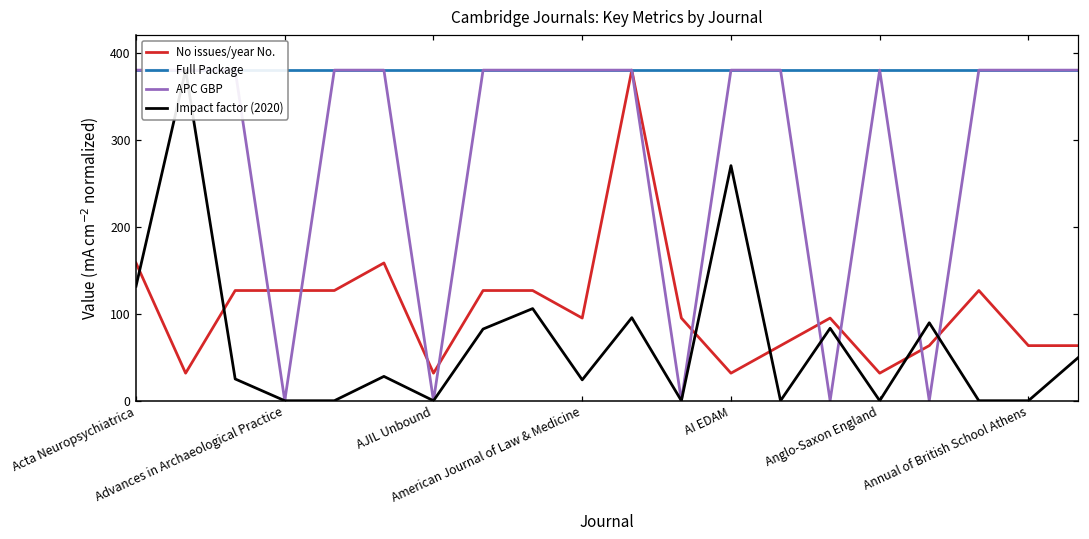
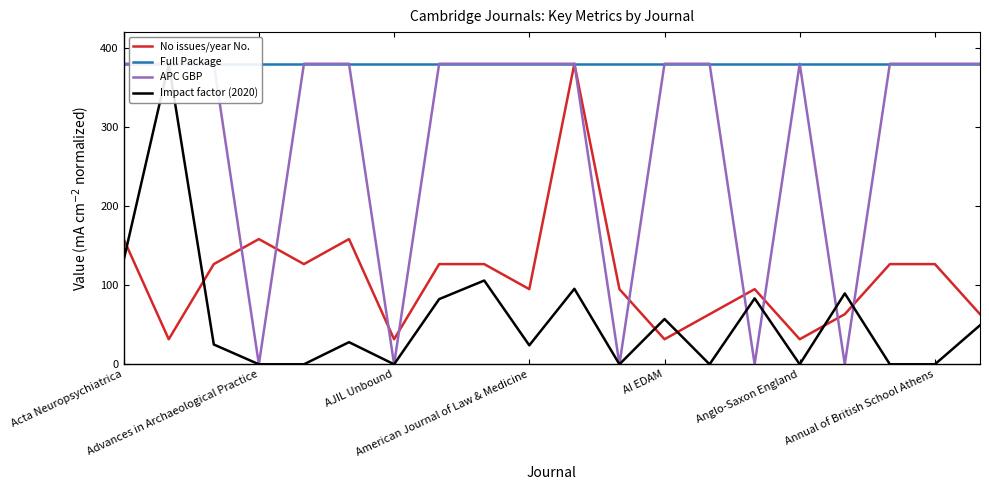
No issues/year No., Advances in Archaeological Practice: 130 -> 160
Impact factor (2020), AI EDAM: 270 -> 60
No issues/year No., Annual of British School Athens: 60 -> 130
